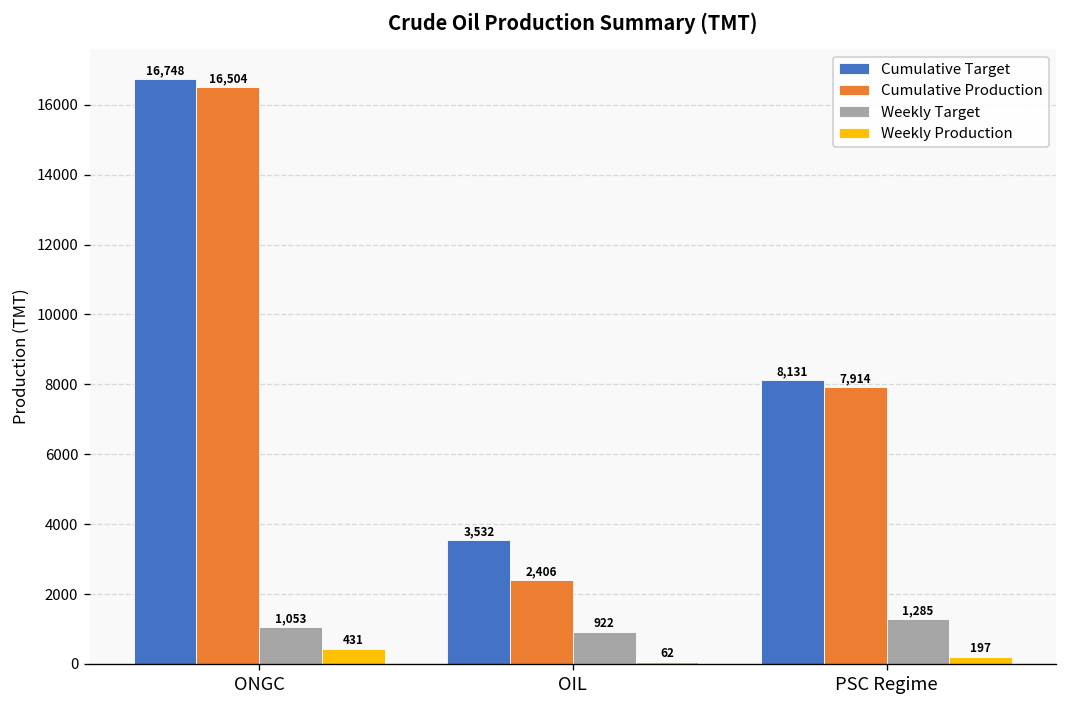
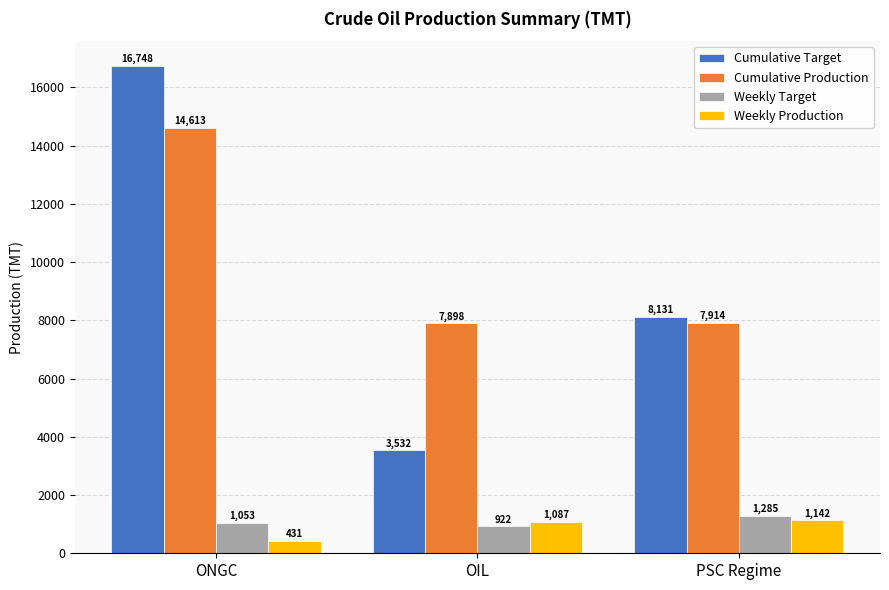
Cumulative Production, ONGC: 16,504 -> 14,613
Cumulative Production, OIL: 2,406 -> 7,898
Weekly Production, OIL: 62 -> 1,087
Weekly Production, PSC Regime: 197 -> 1,142
